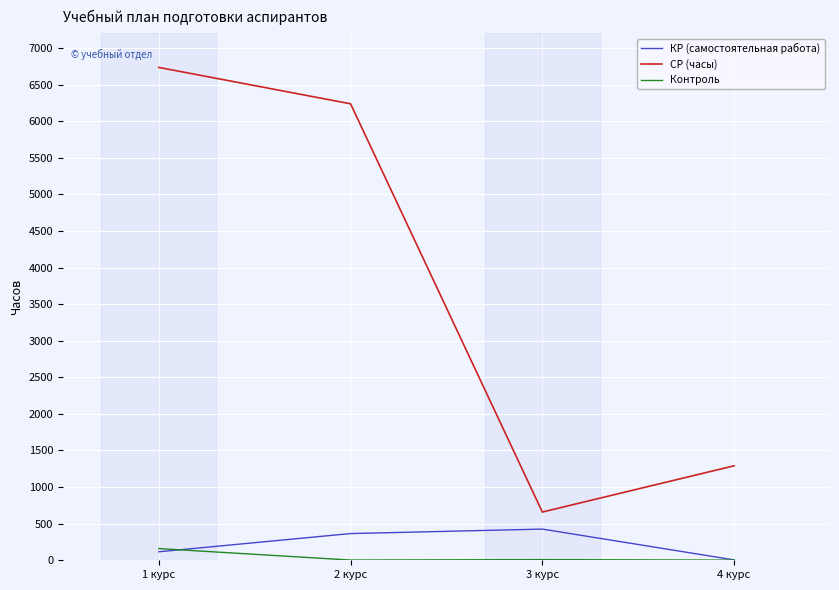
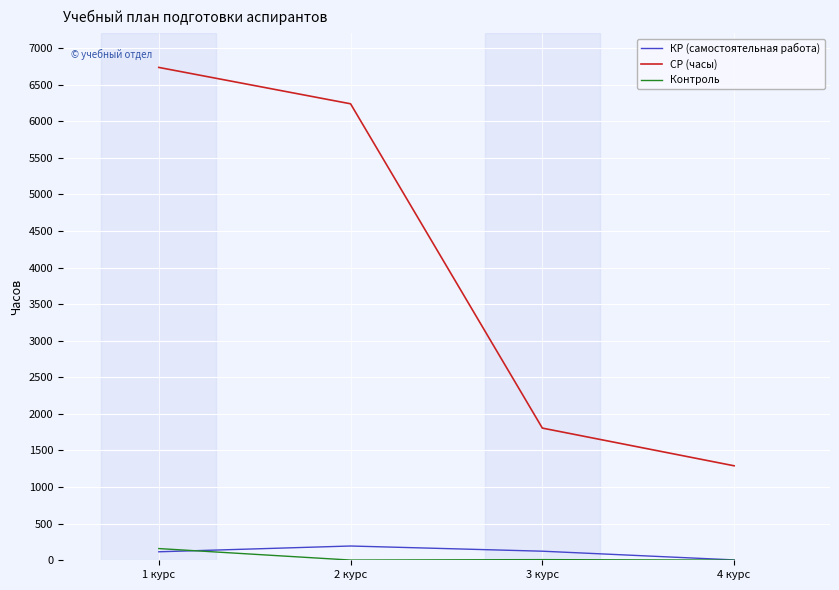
КР (самостоятельная работа), 2 курс: 400 -> 200
КР (самостоятельная работа), 3 курс: 400 -> 100
СР (часы), 3 курс: 700 -> 1800
